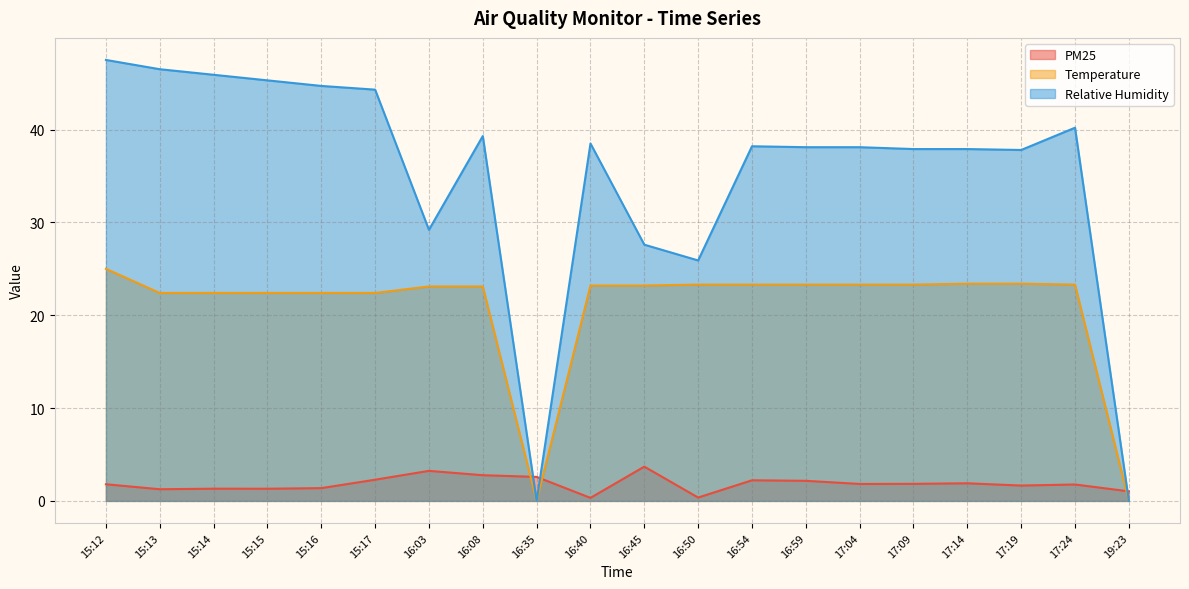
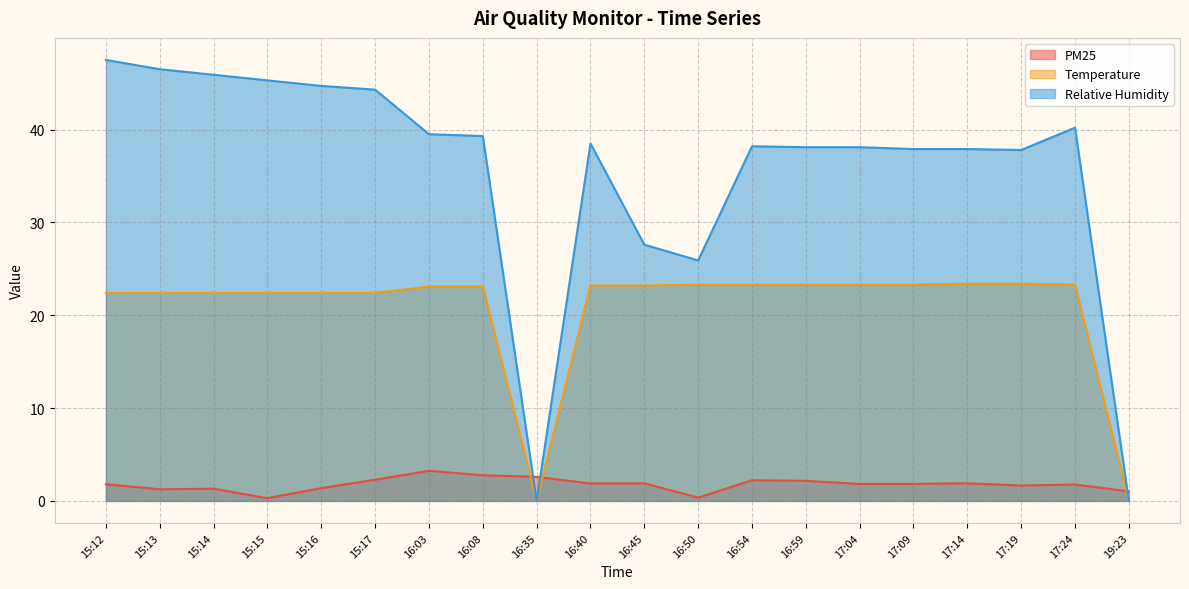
Temperature, 15:12: 25 -> 22
PM25, 15:15: 1 -> 0
Relative Humidity, 16:03: 29 -> 40
PM25, 16:40: 0 -> 2
PM25, 16:45: 4 -> 2
